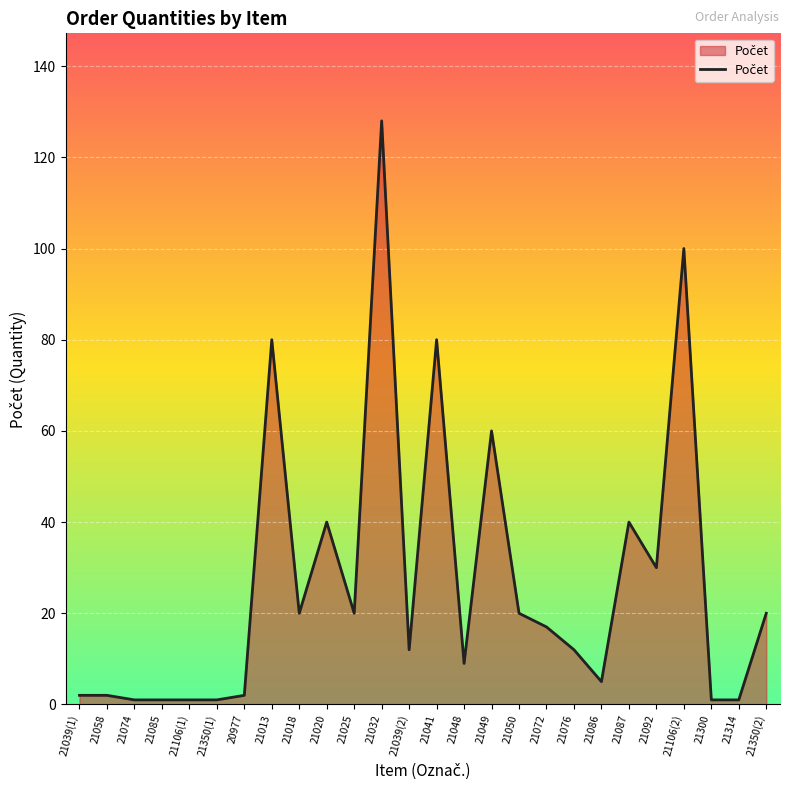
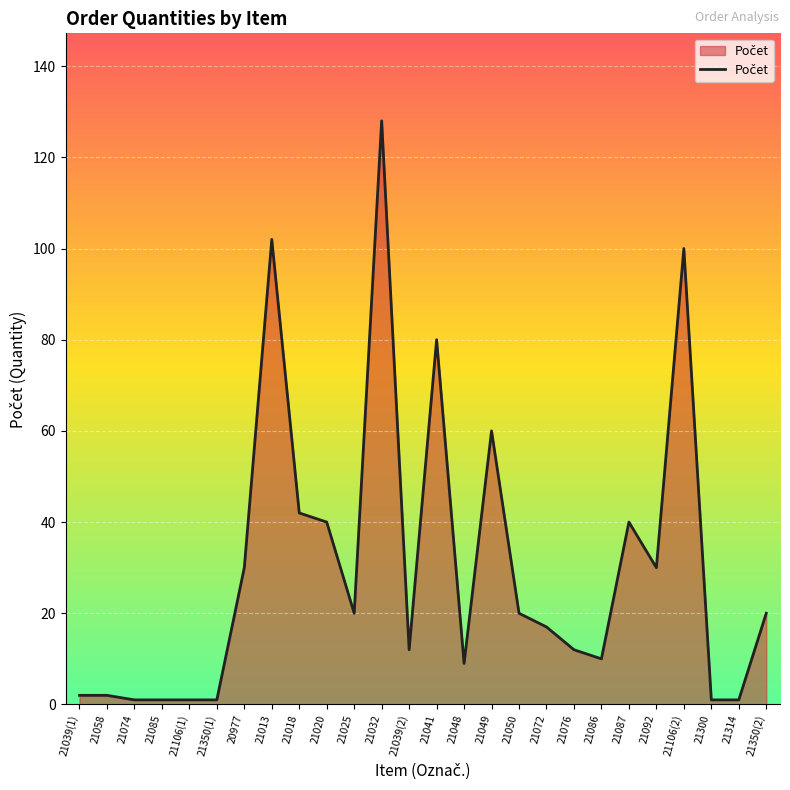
20977: 2 -> 30
21013: 80 -> 102
21018: 20 -> 42
21086: 5 -> 10
